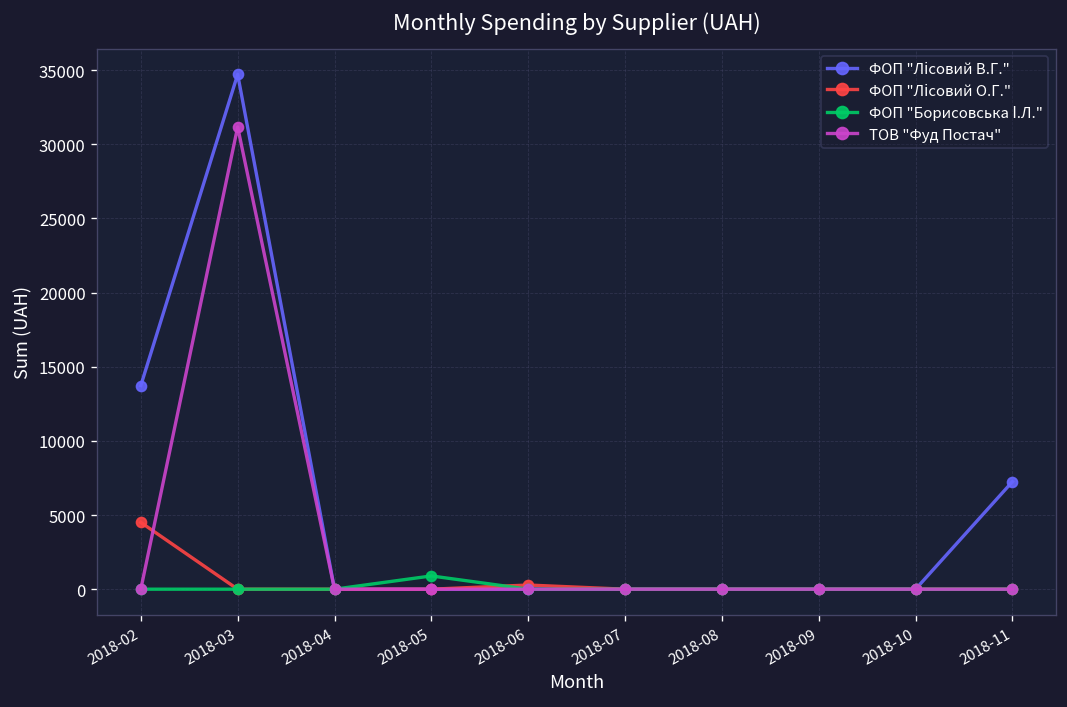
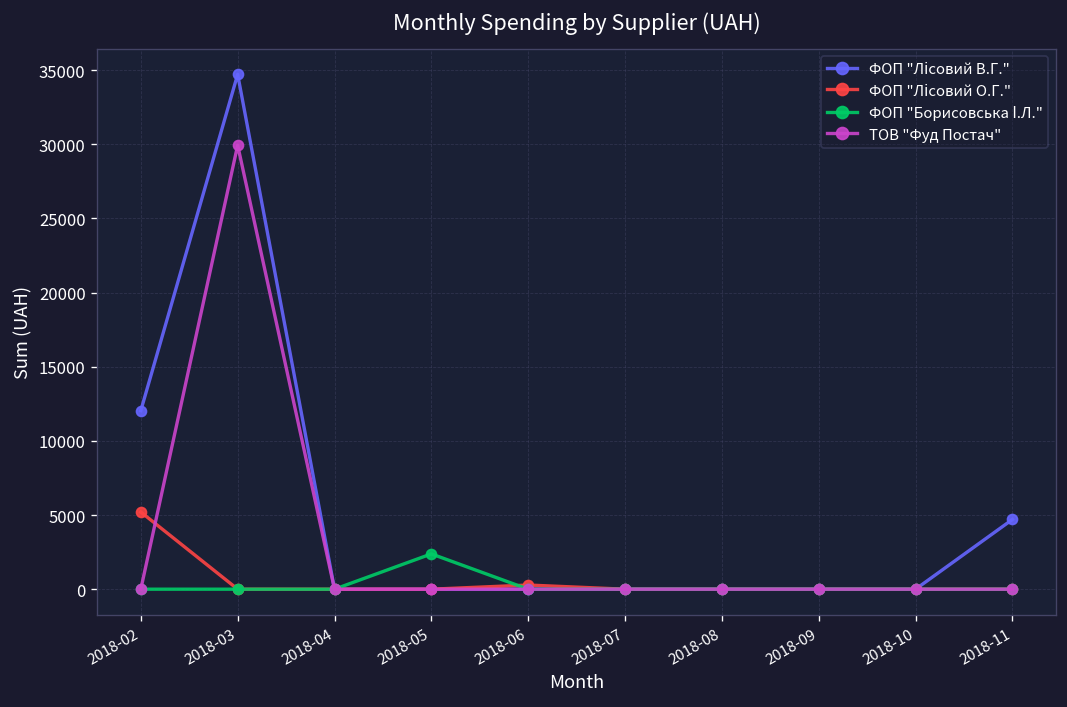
ФОП "Лісовий В.Г.", 2018-02: 13700 -> 12000
ФОП "Лісовий О.Г.", 2018-02: 4500 -> 5200
ТОВ "Фуд Постач", 2018-03: 31200 -> 29900
ФОП "Борисовська І.Л.", 2018-05: 900 -> 2400
ФОП "Лісовий В.Г.", 2018-11: 7300 -> 4700
